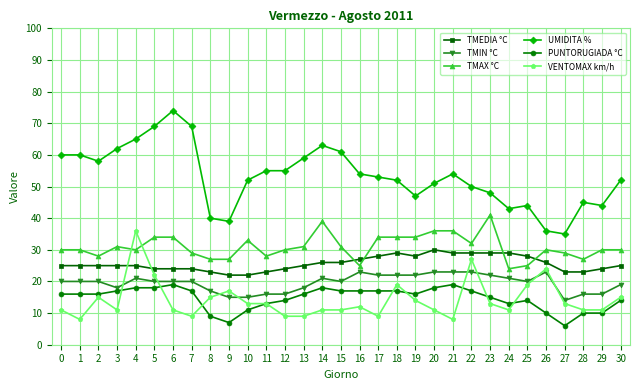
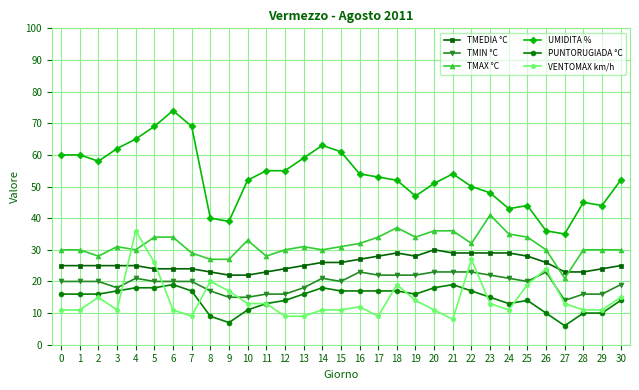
VENTOMAX km/h, 1: 8 -> 11
VENTOMAX km/h, 5: 22 -> 26
VENTOMAX km/h, 8: 15 -> 20
TMAX °C, 14: 39 -> 30
TMAX °C, 16: 25 -> 32
TMAX °C, 18: 34 -> 37
TMAX °C, 24: 24 -> 35
TMAX °C, 25: 25 -> 34
TMAX °C, 27: 29 -> 21
TMAX °C, 28: 27 -> 30
